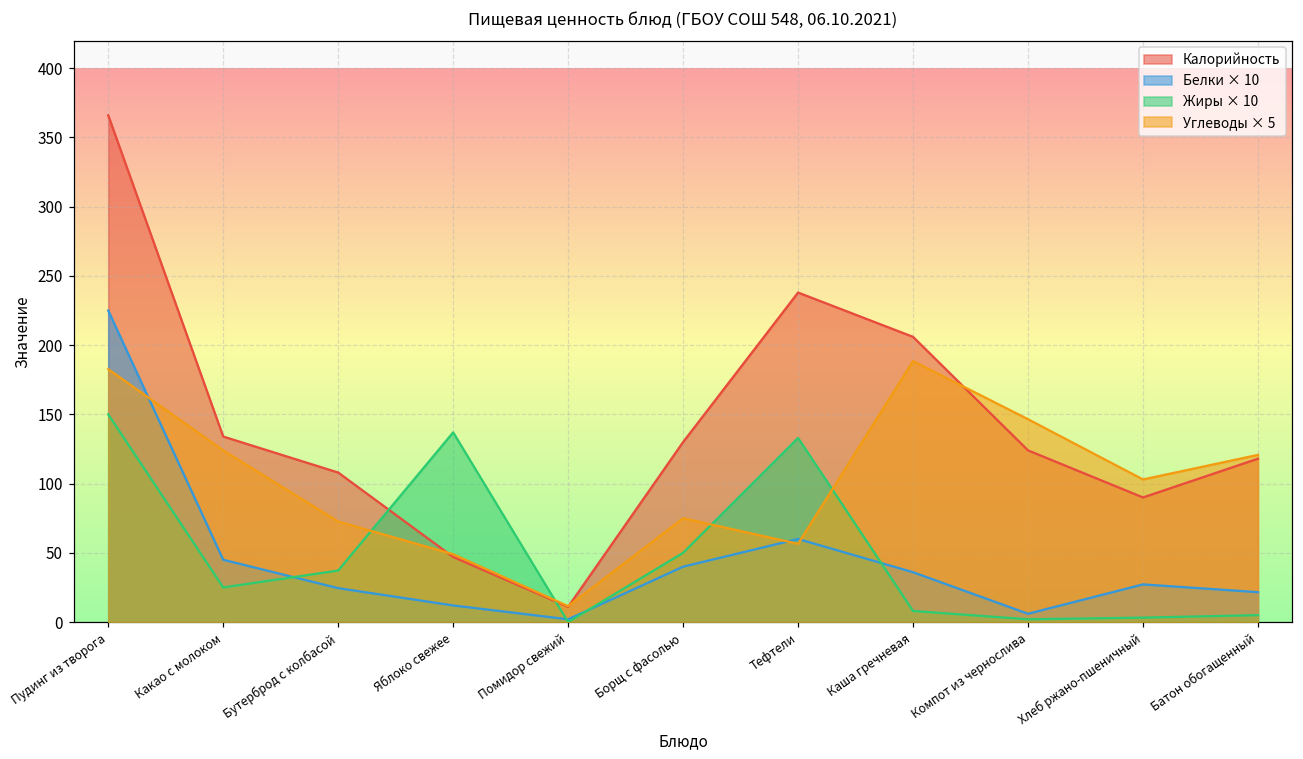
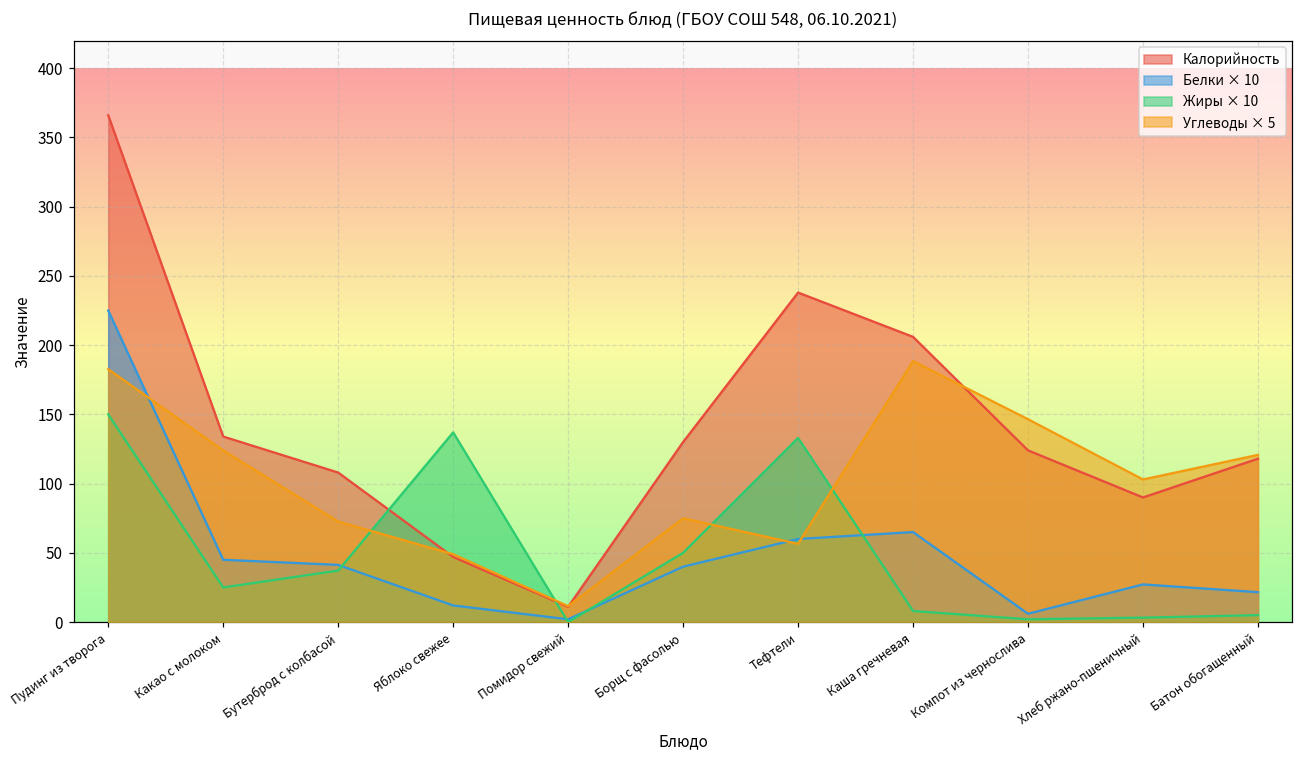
Белки × 10, Бутерброд с колбасой: 25 -> 41
Белки × 10, Каша гречневая: 36 -> 65
